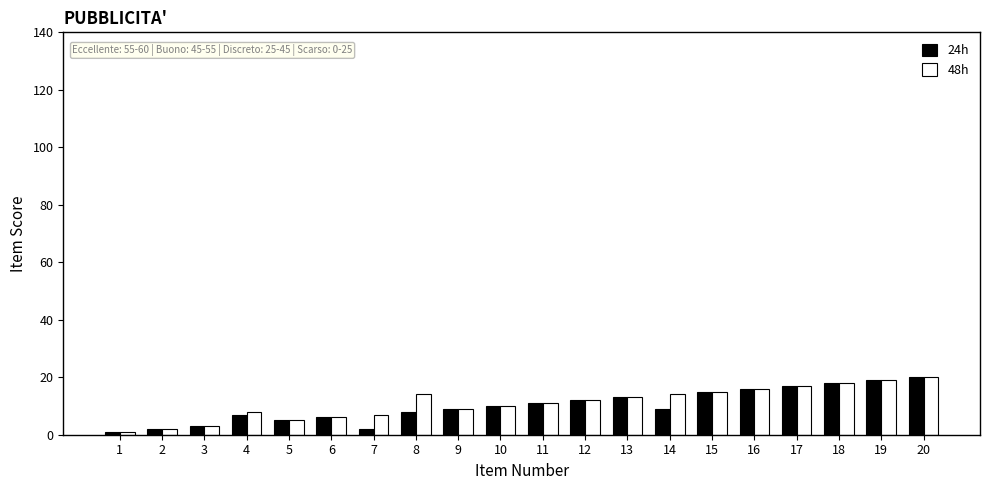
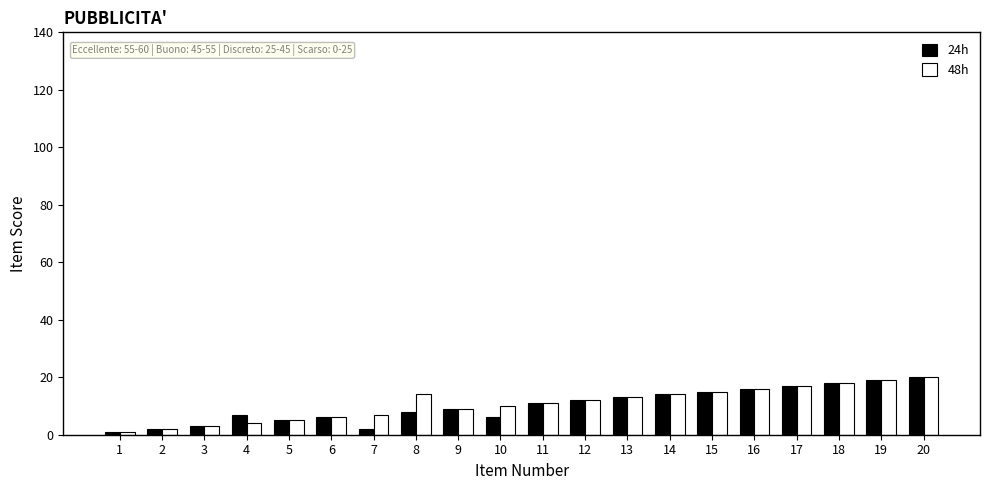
48h, 4: 8 -> 4
24h, 10: 10 -> 6
24h, 14: 9 -> 14
